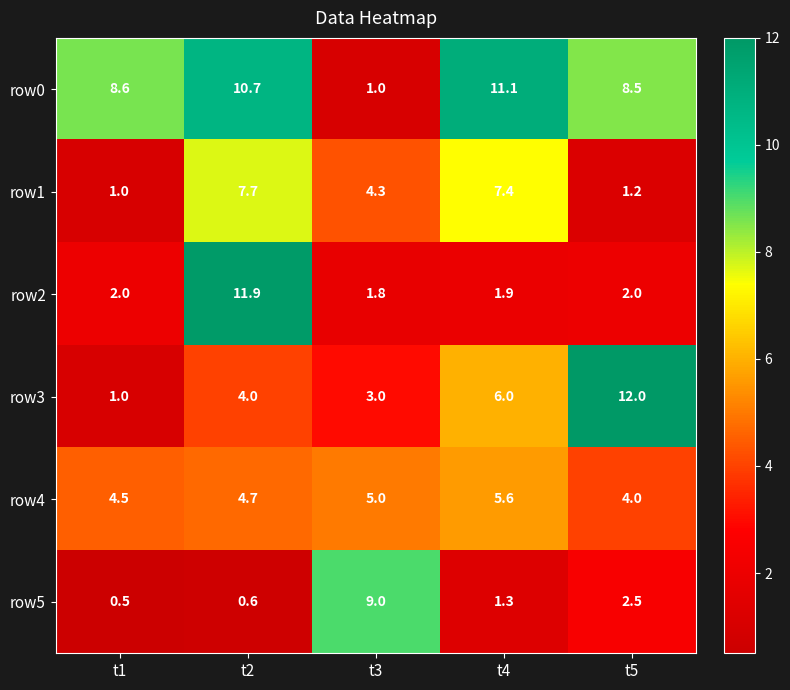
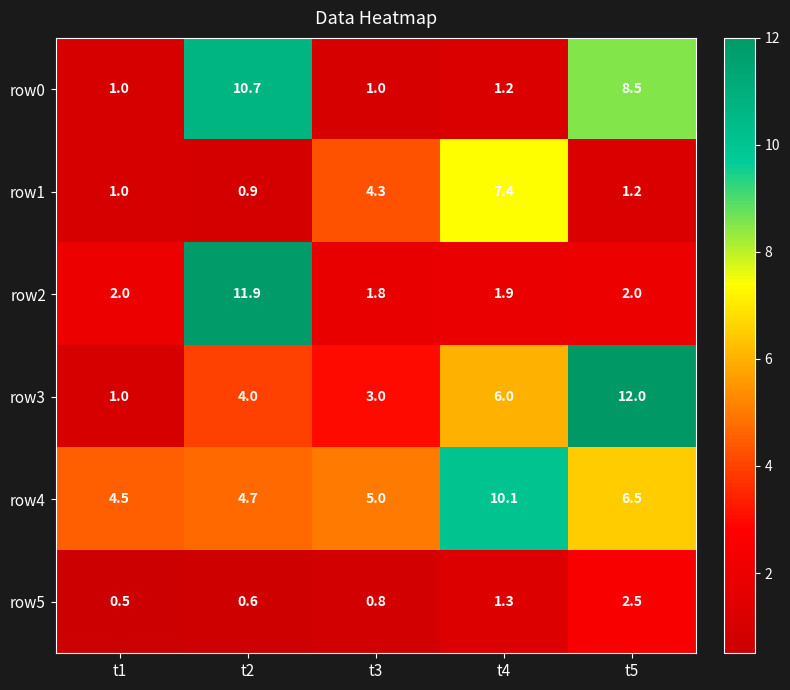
row0, t1: 8.6 -> 1.0
row0, t4: 11.1 -> 1.2
row1, t2: 7.7 -> 0.9
row4, t4: 5.6 -> 10.1
row4, t5: 4.0 -> 6.5
row5, t3: 9.0 -> 0.8
